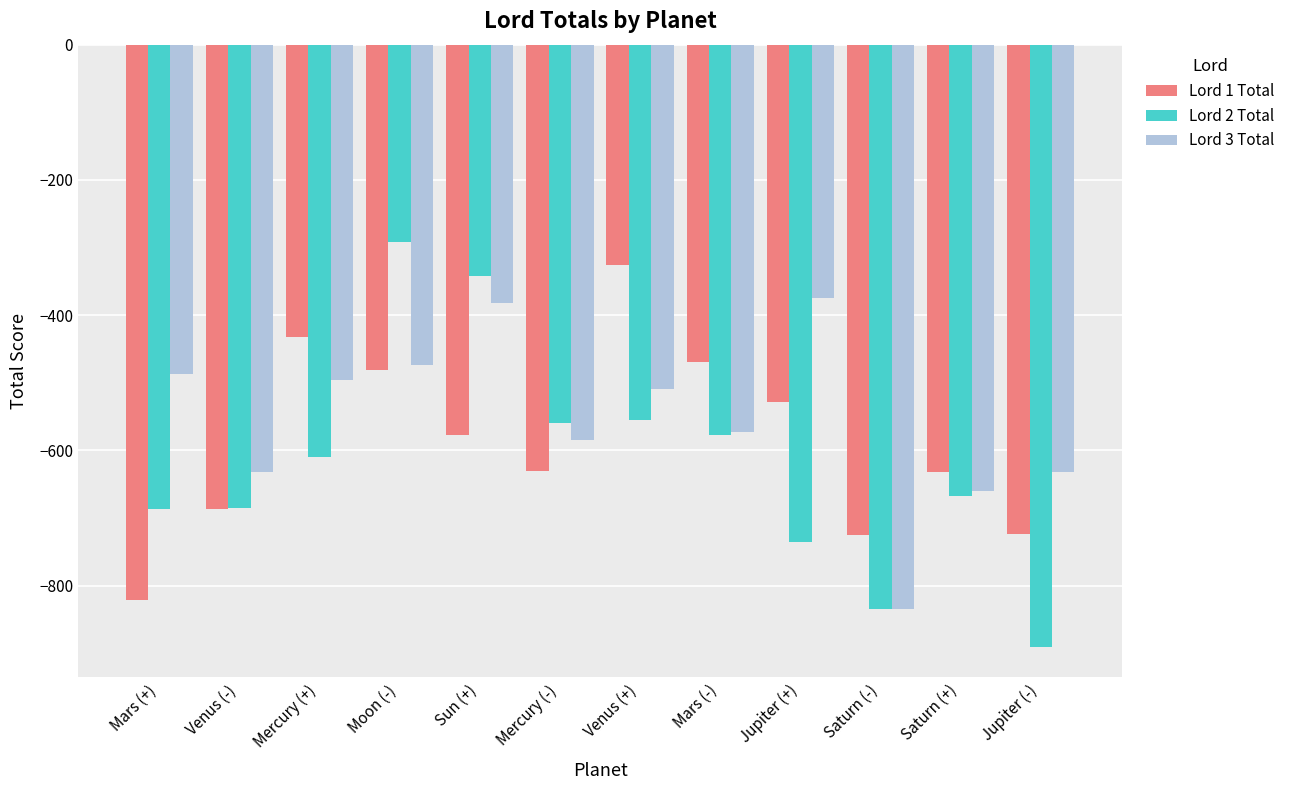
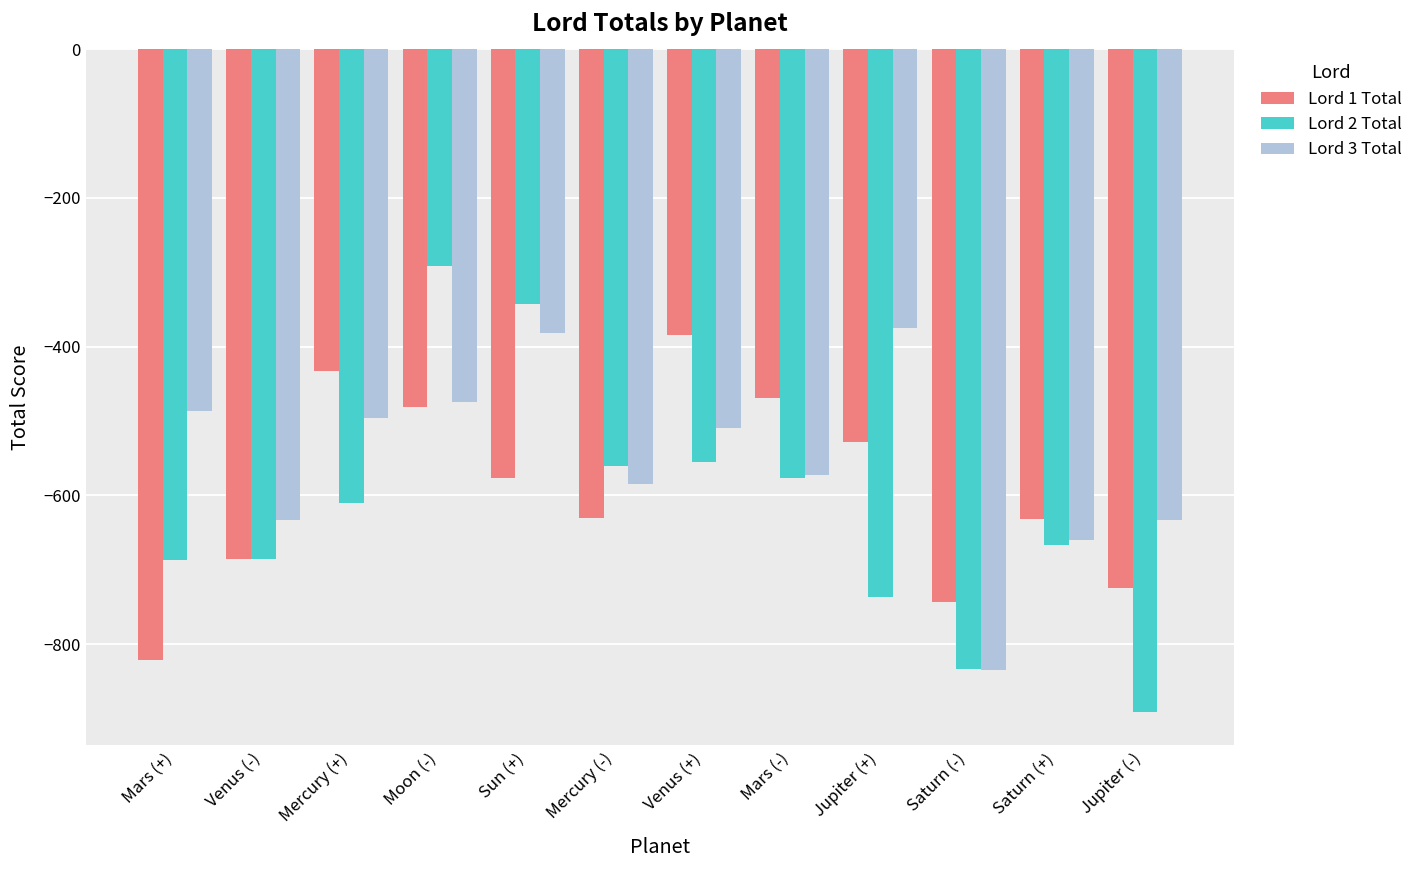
Lord 1 Total, Venus (+): -330 -> -380
Lord 1 Total, Saturn (-): -730 -> -740
